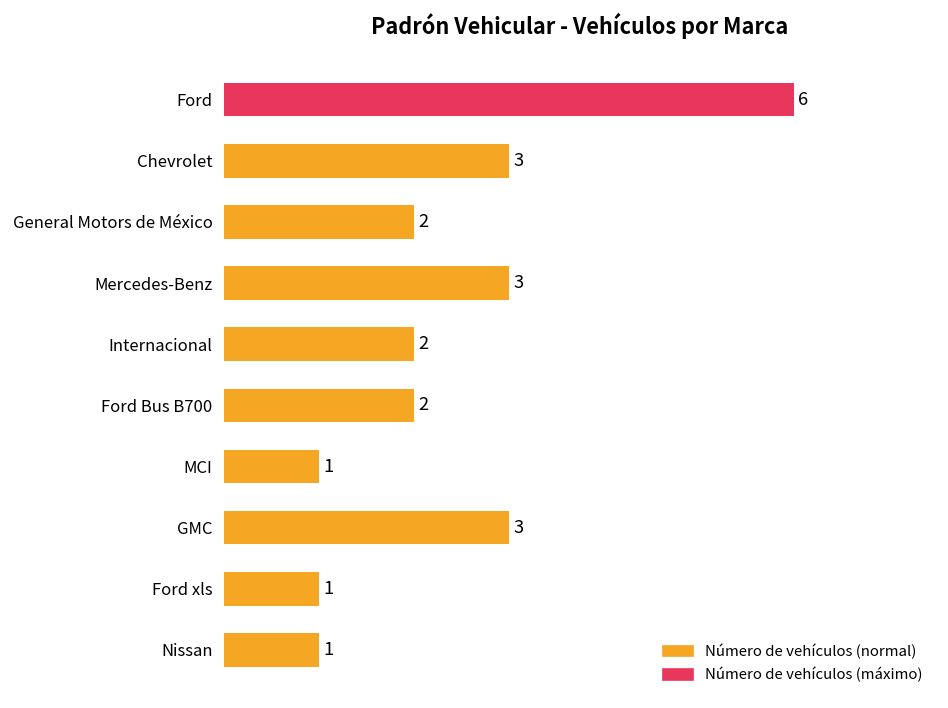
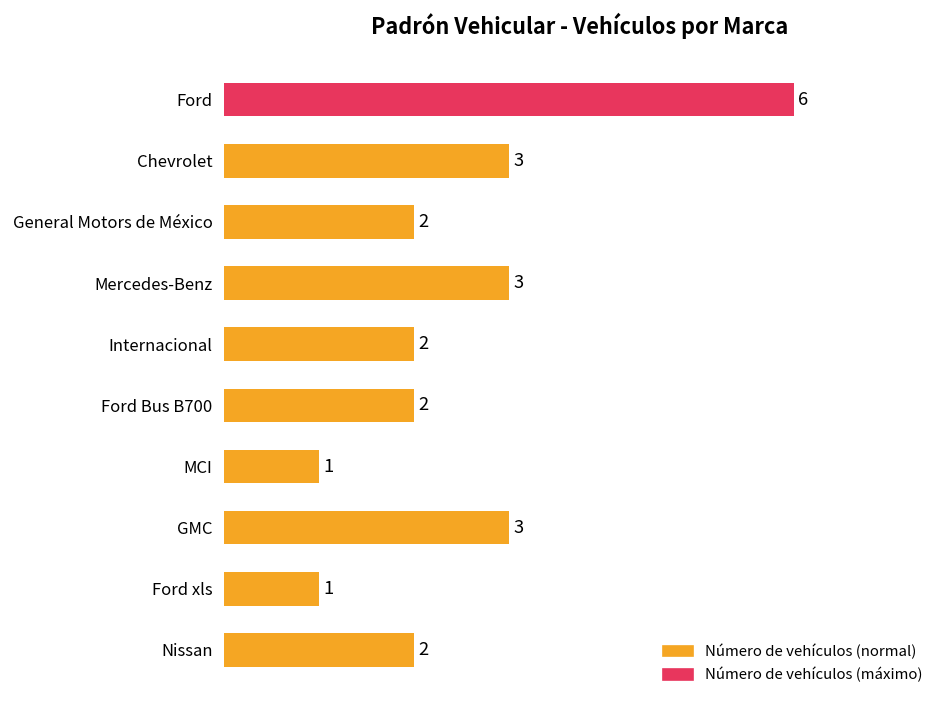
Nissan: 1 -> 2
